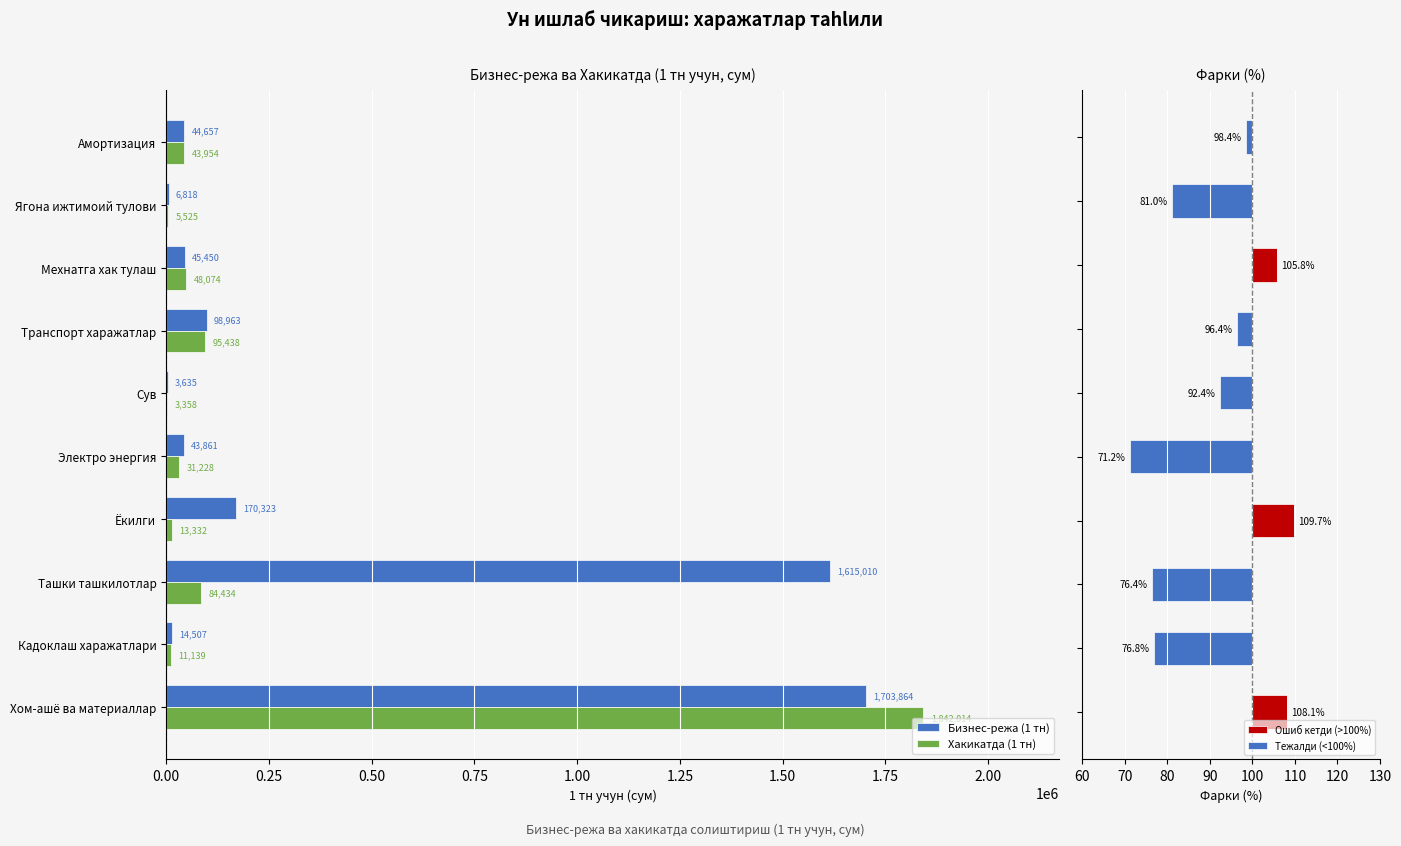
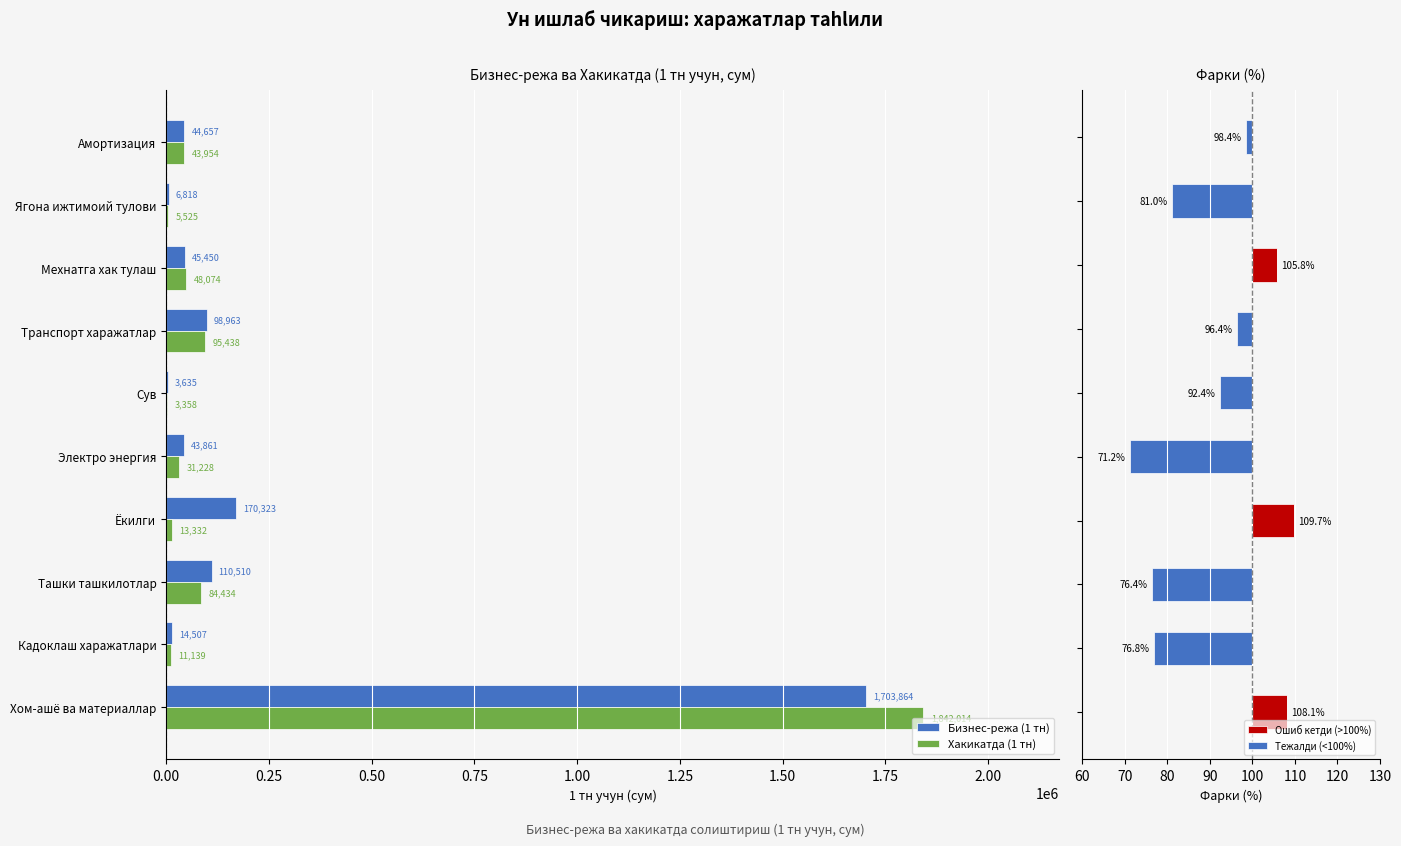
Бизнес-режа ва Хакикатда (1 тн учун, сум), Бизнес-режа (1 тн), Ташки ташкилотлар: 1,615,010 -> 110,510
